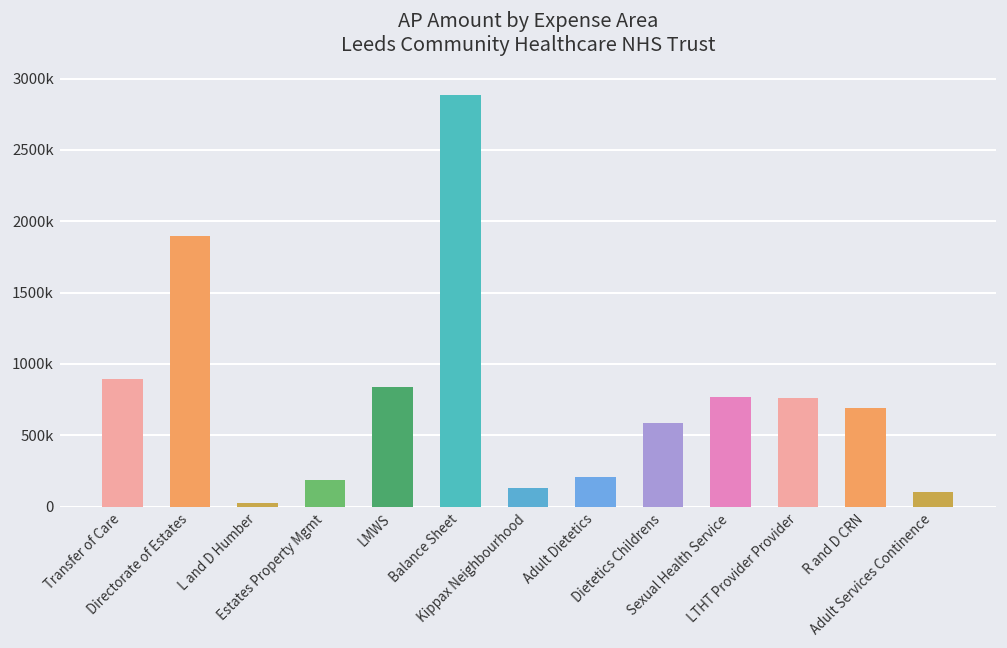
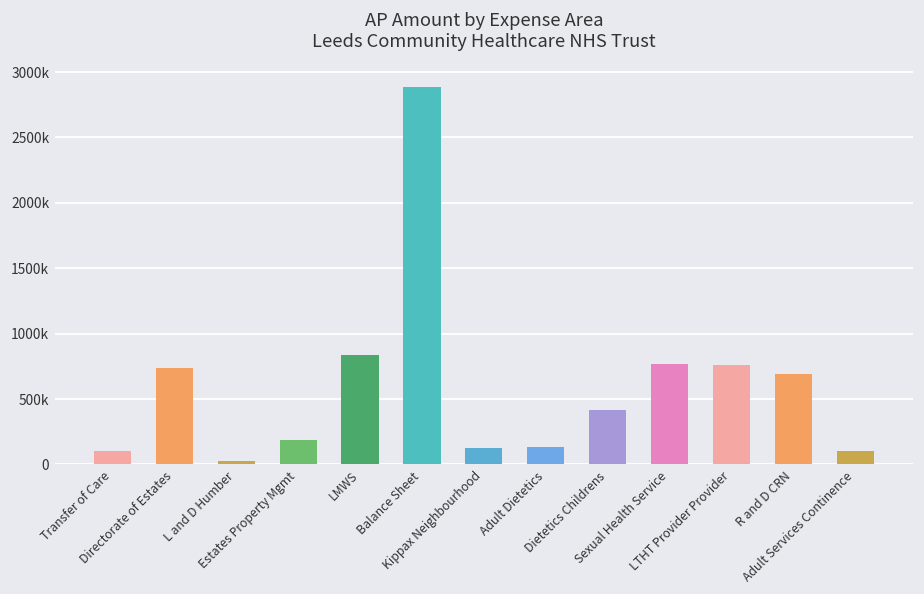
Transfer of Care: 890000 -> 100000
Directorate of Estates: 1890000 -> 740000
Adult Dietetics: 210000 -> 140000
Dietetics Childrens: 590000 -> 420000
